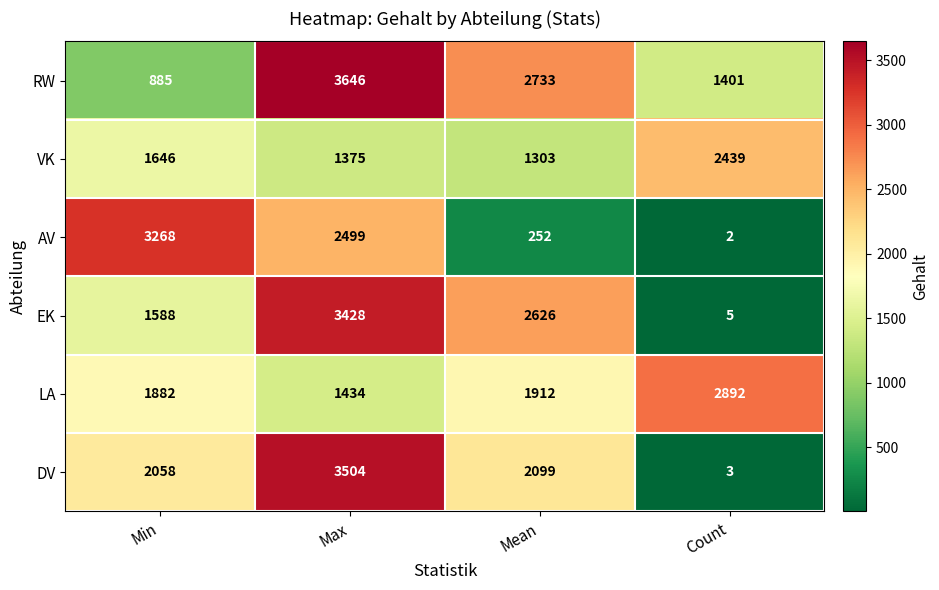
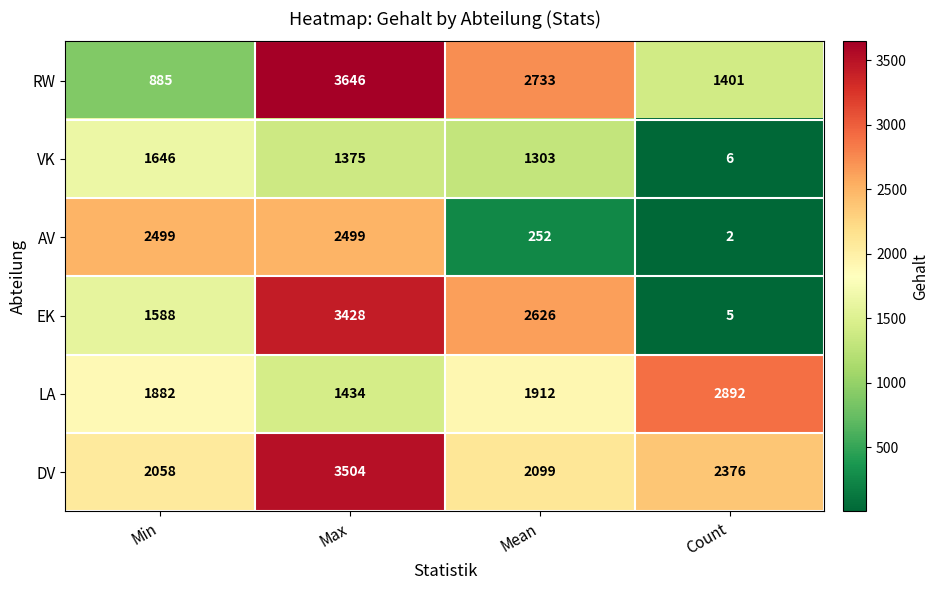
VK, Count: 2439 -> 6
AV, Min: 3268 -> 2499
DV, Count: 3 -> 2376
